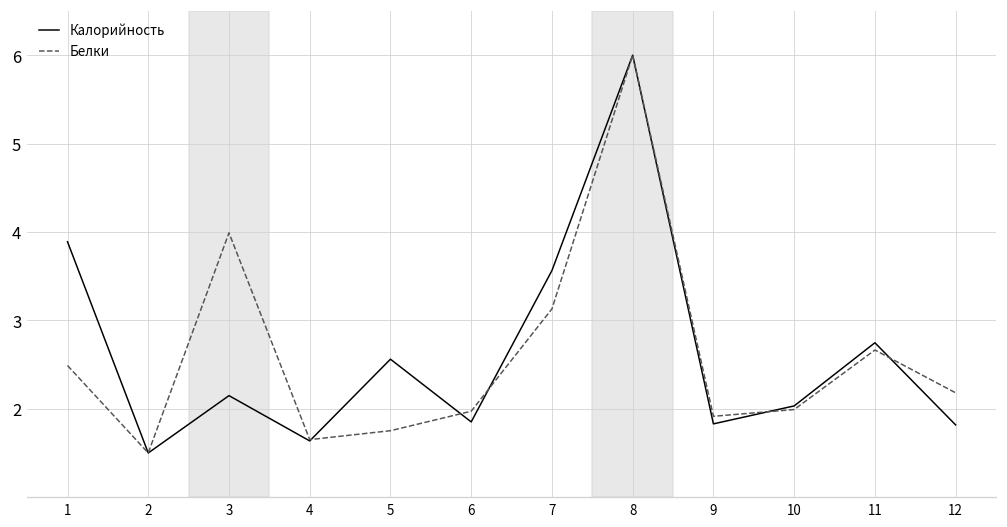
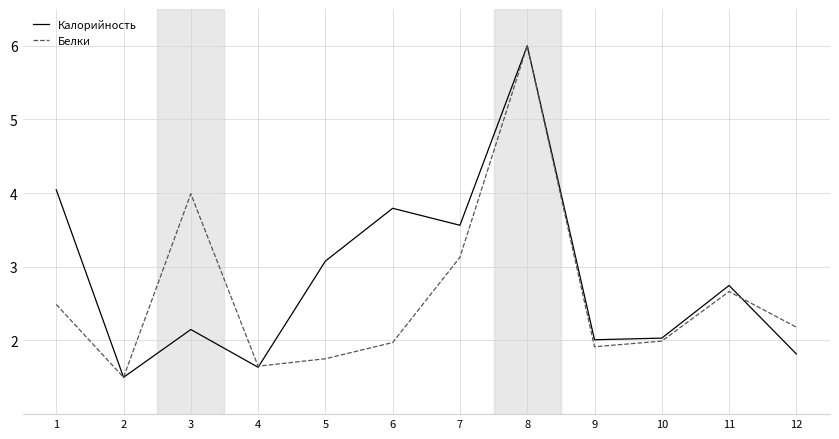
Калорийность, 1: 3.9 -> 4.0
Калорийность, 5: 2.6 -> 3.1
Калорийность, 6: 1.9 -> 3.8
Калорийность, 9: 1.8 -> 2.0
